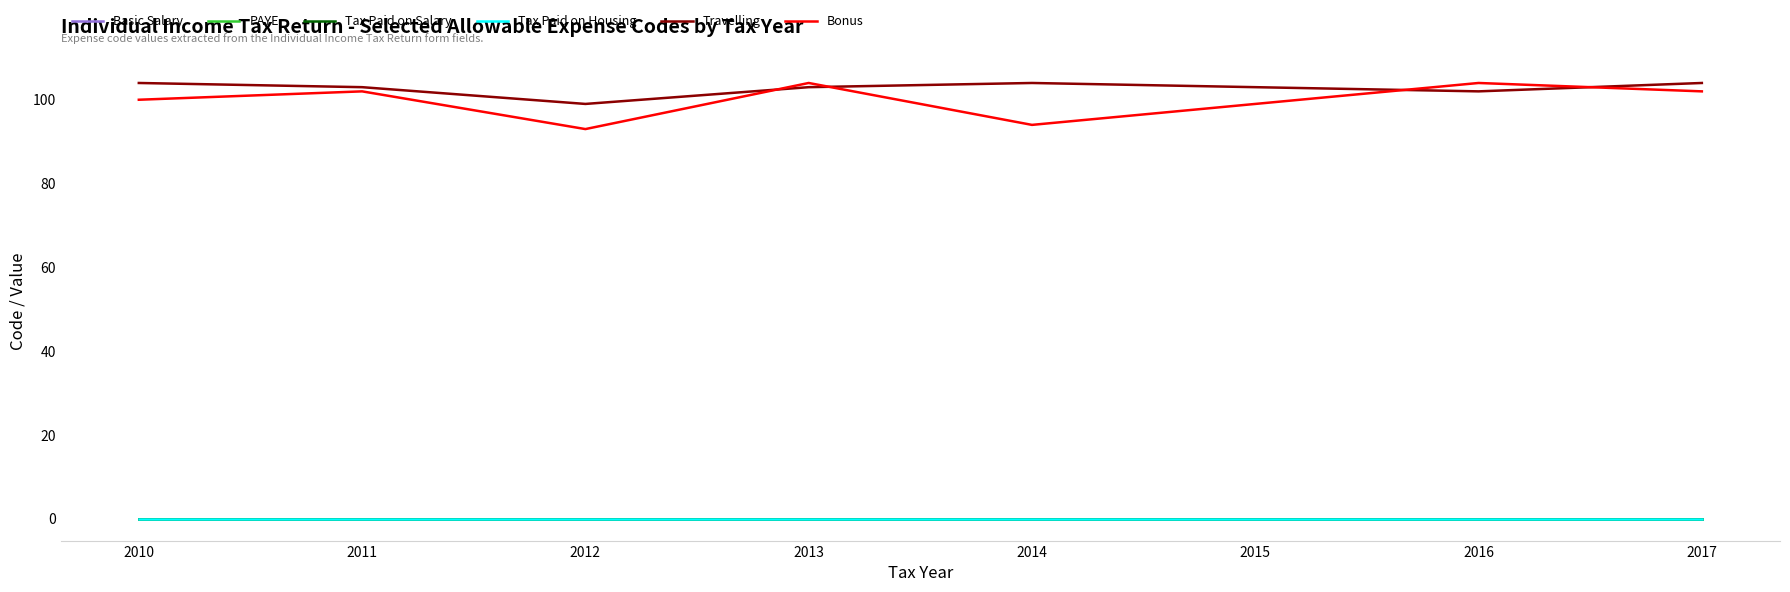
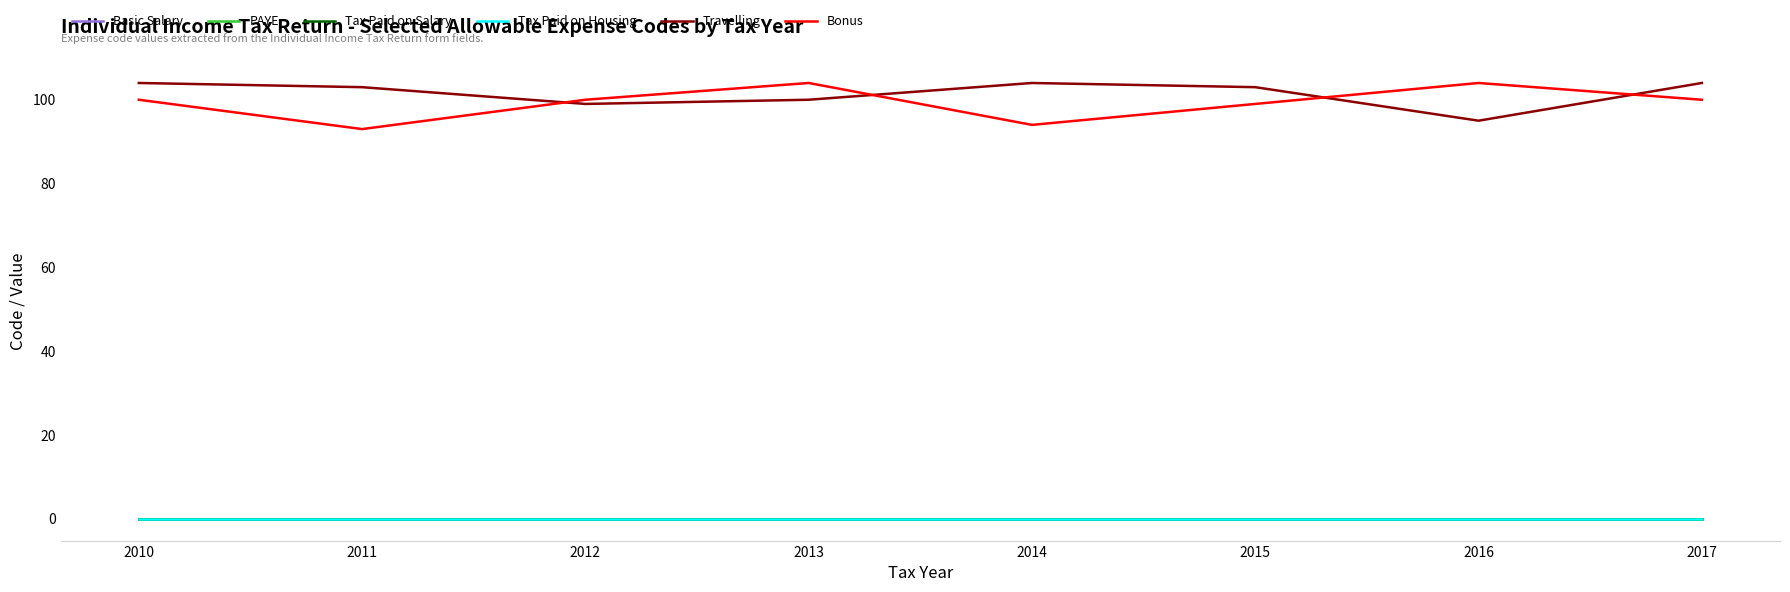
Bonus, 2011: 102 -> 93
Bonus, 2012: 93 -> 100
Travelling, 2013: 103 -> 100
Travelling, 2016: 102 -> 95
Bonus, 2017: 102 -> 100
